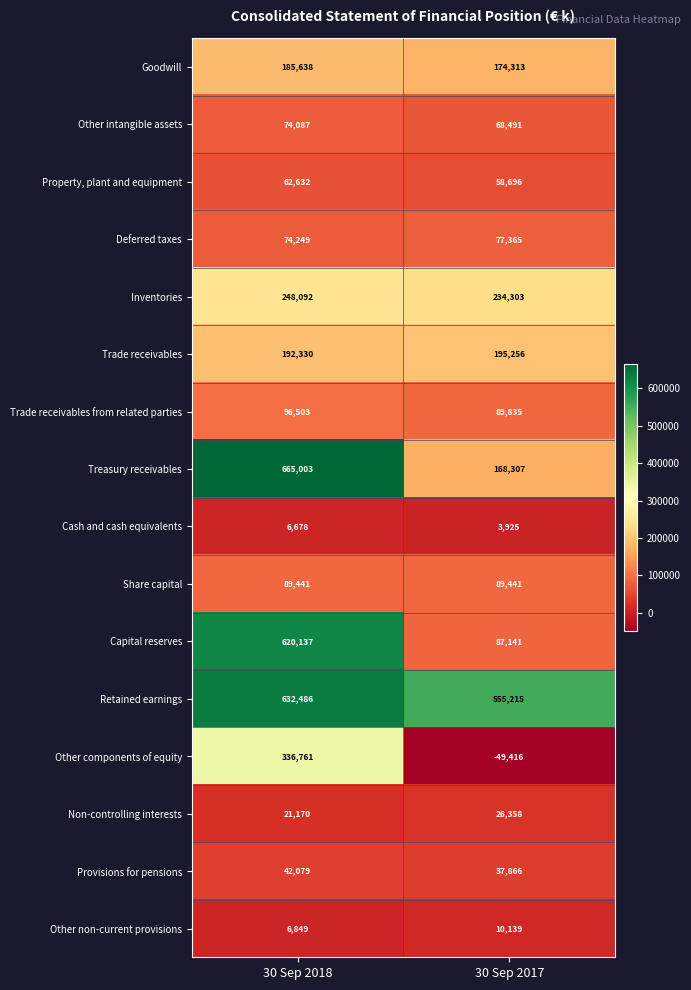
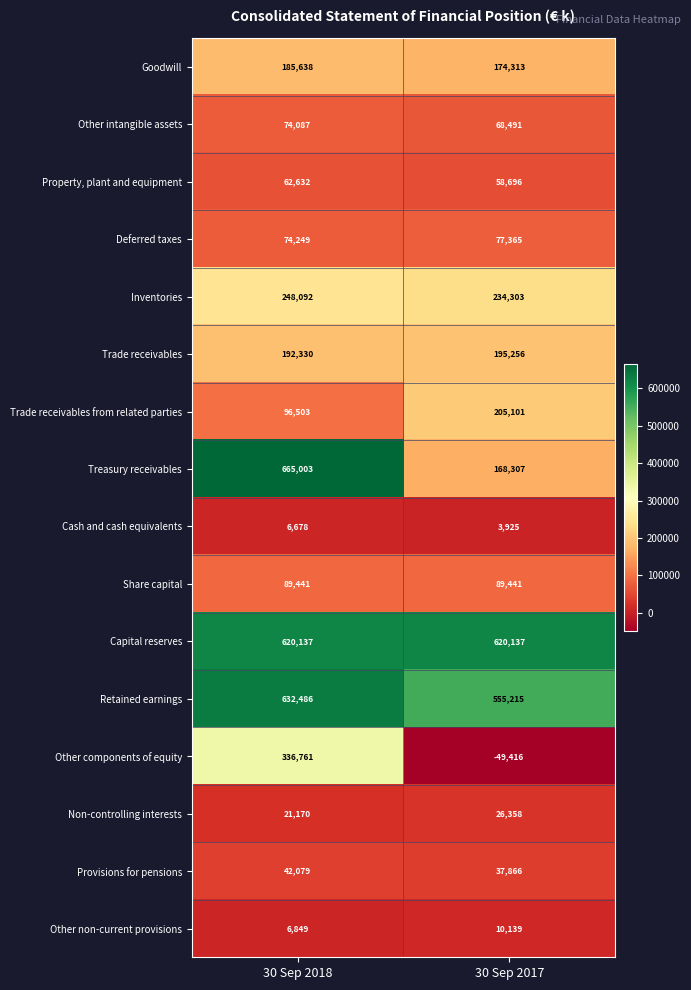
Trade receivables from related parties, 30 Sep 2017: 89,835 -> 205,101
Capital reserves, 30 Sep 2017: 87,141 -> 620,137
